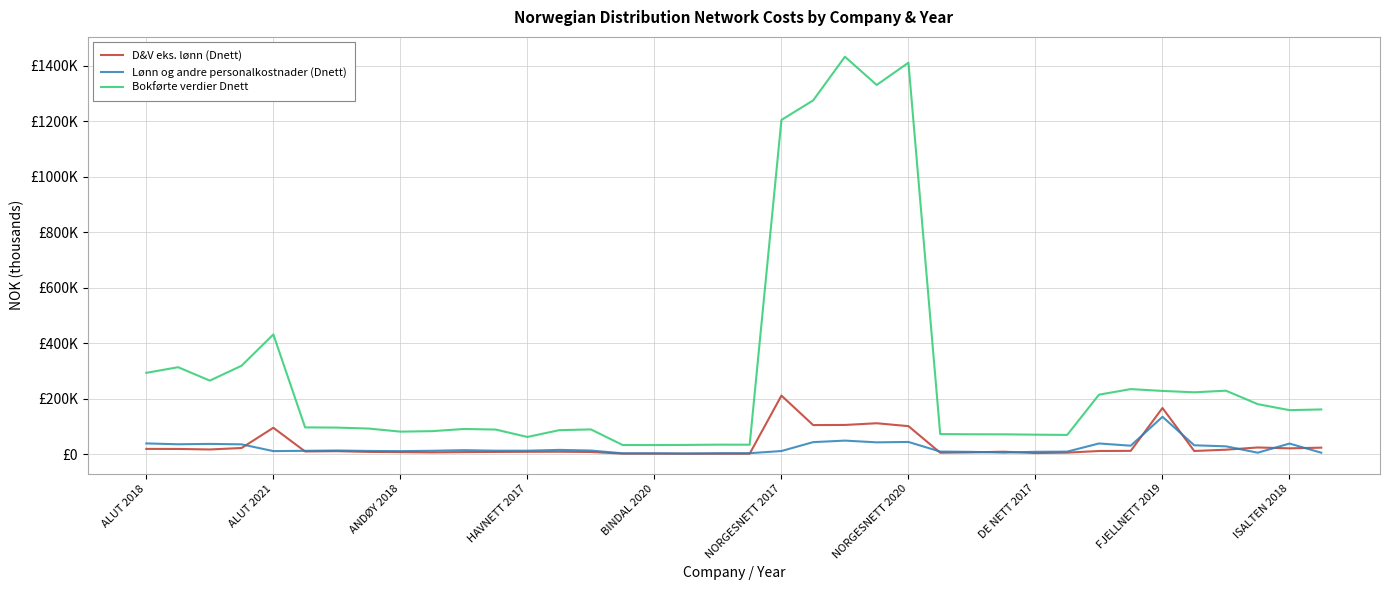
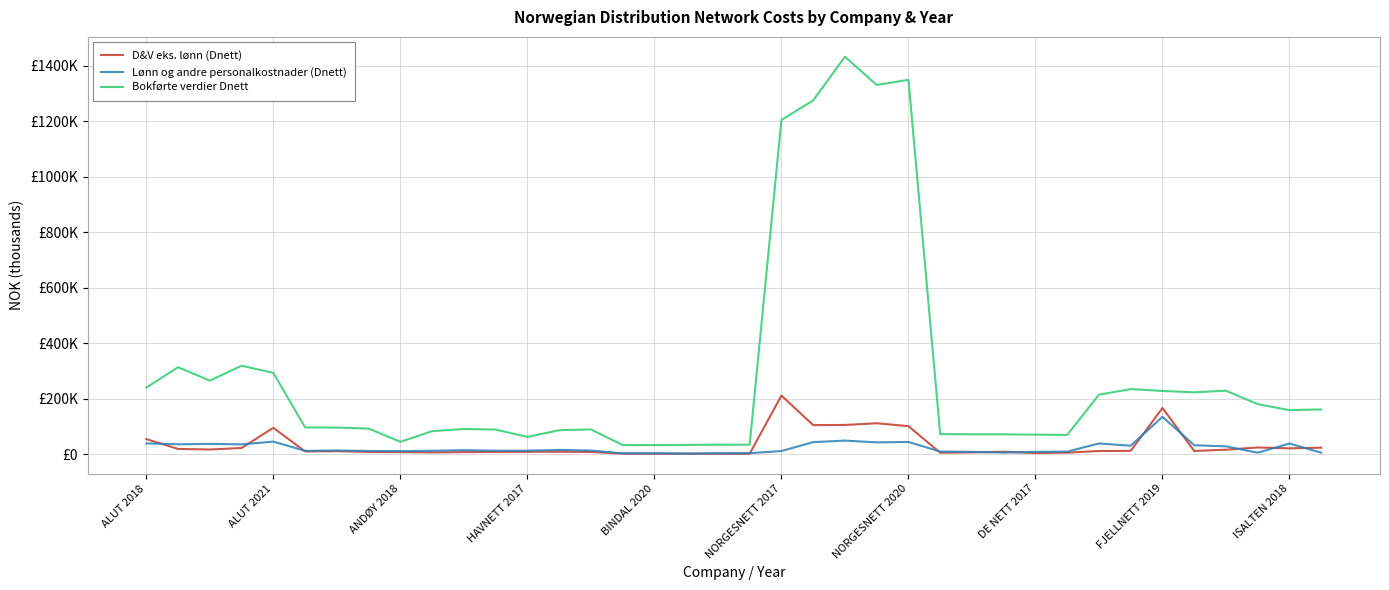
D&V eks. lønn (Dnett), ALUT 2018: £20000 -> £50000
Bokførte verdier Dnett, ALUT 2018: £290000 -> £240000
Lønn og andre personalkostnader (Dnett), ALUT 2021: £10000 -> £50000
Bokførte verdier Dnett, ALUT 2021: £430000 -> £290000
Bokførte verdier Dnett, ANDØY 2018: £80000 -> £50000
Bokførte verdier Dnett, NORGESNETT 2020: £1410000 -> £1350000
